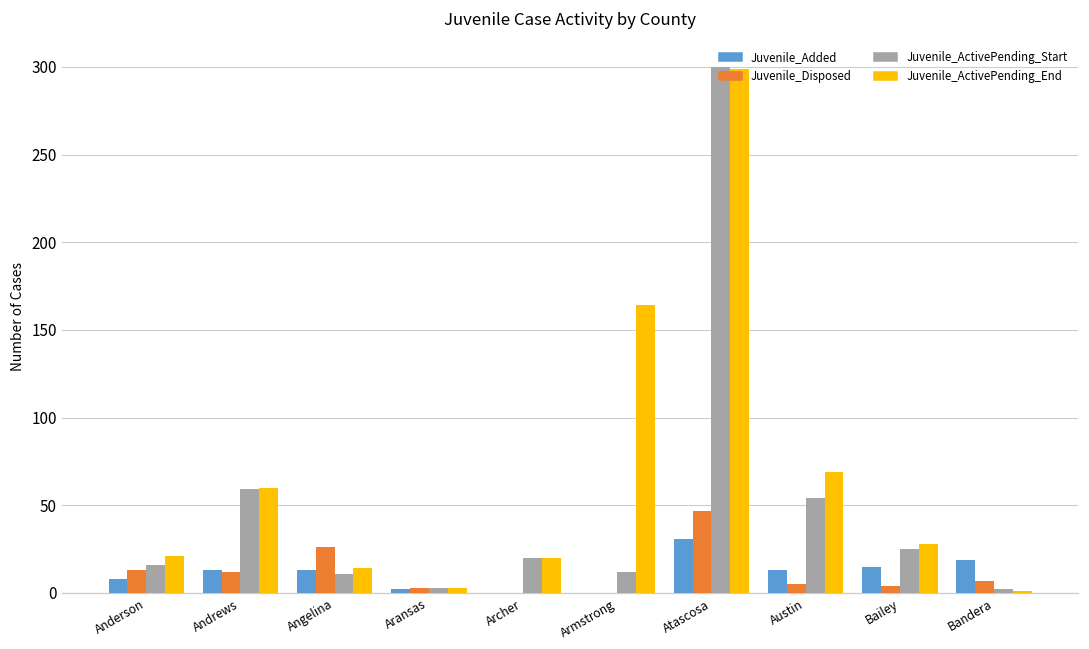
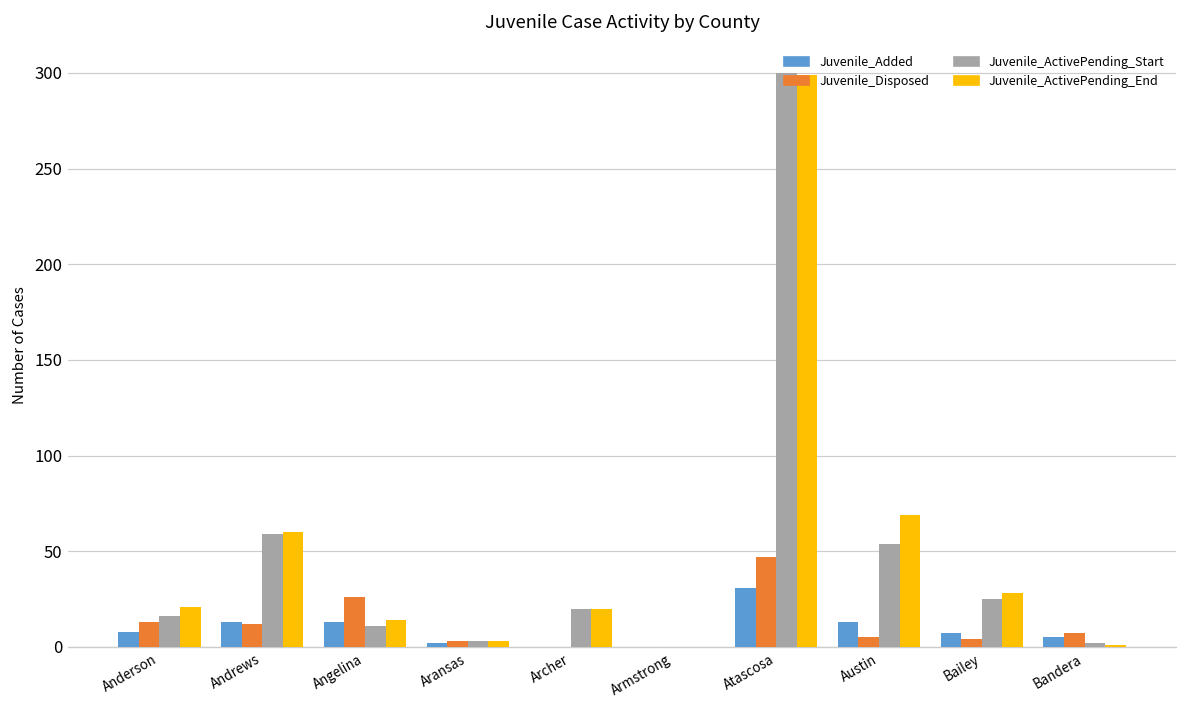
Juvenile_ActivePending_Start, Armstrong: 12 -> 0
Juvenile_ActivePending_End, Armstrong: 164 -> 0
Juvenile_Added, Bailey: 15 -> 7
Juvenile_Added, Bandera: 19 -> 5
